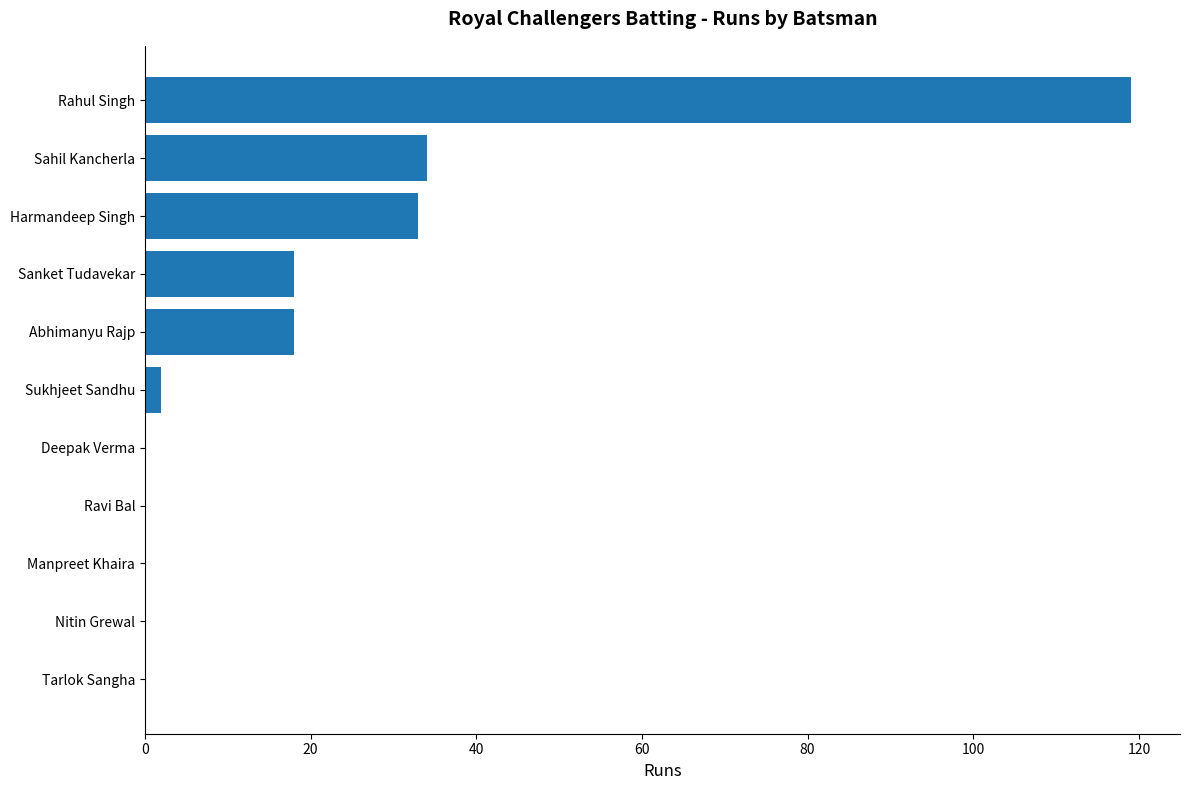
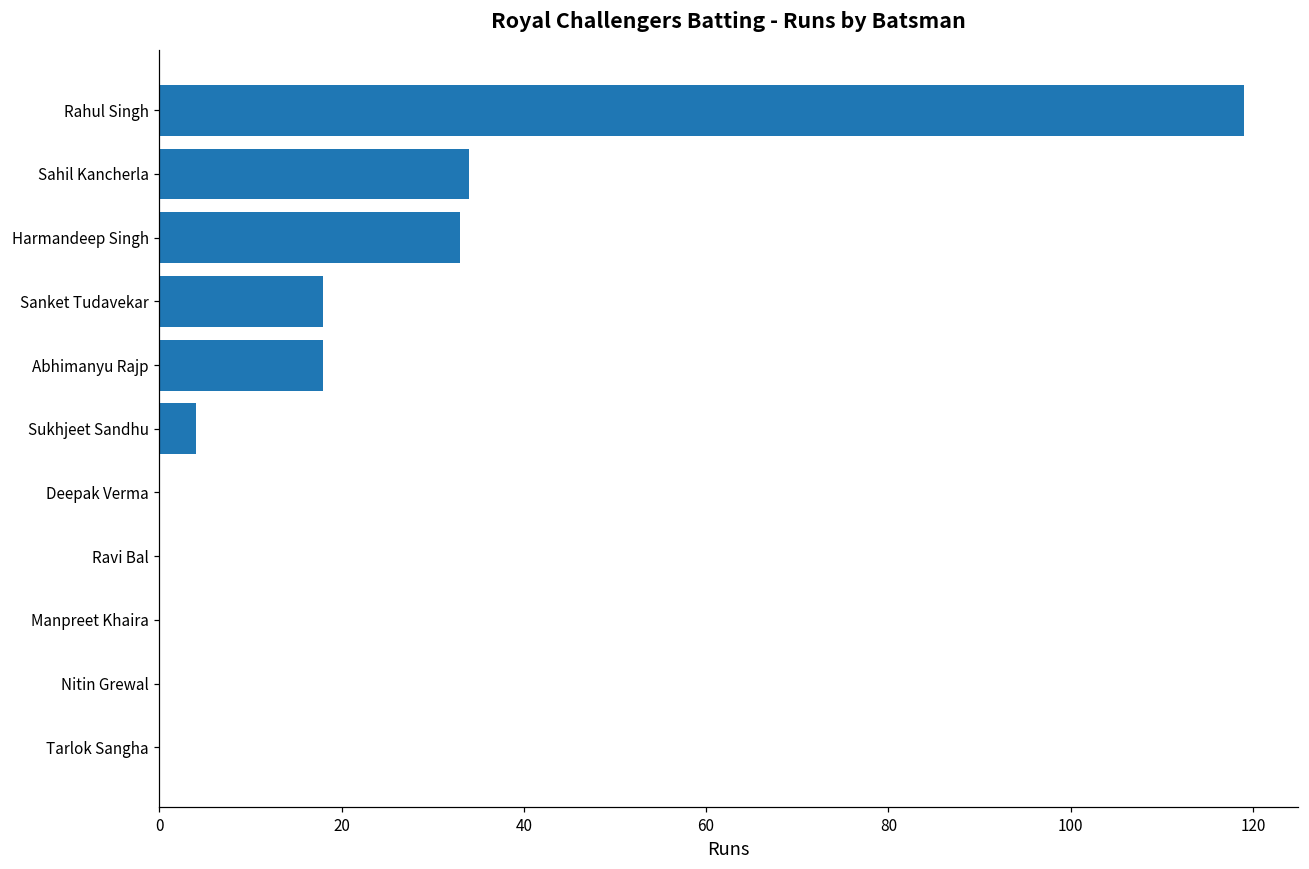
Sukhjeet Sandhu: 2 -> 4
